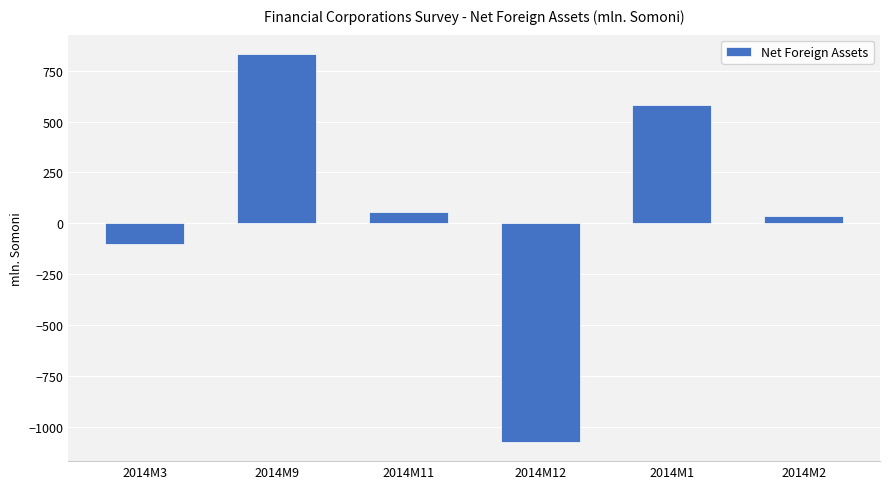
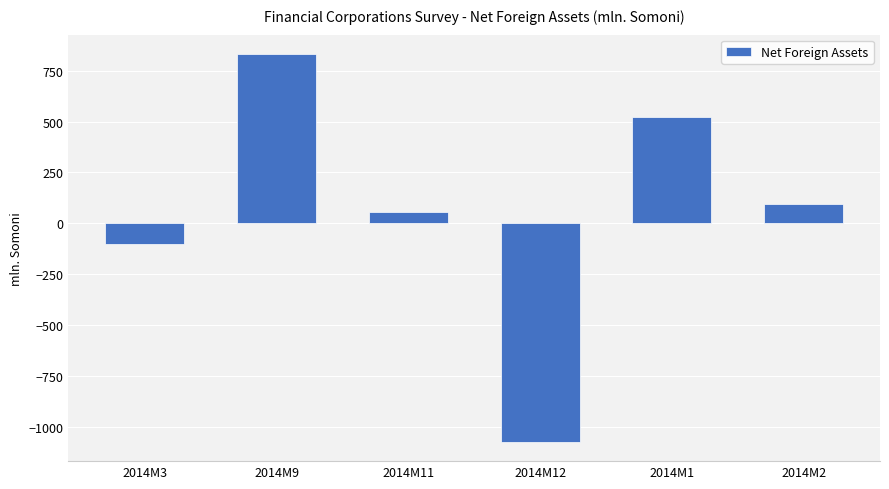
2014M1: 580 -> 520
2014M2: 40 -> 100
